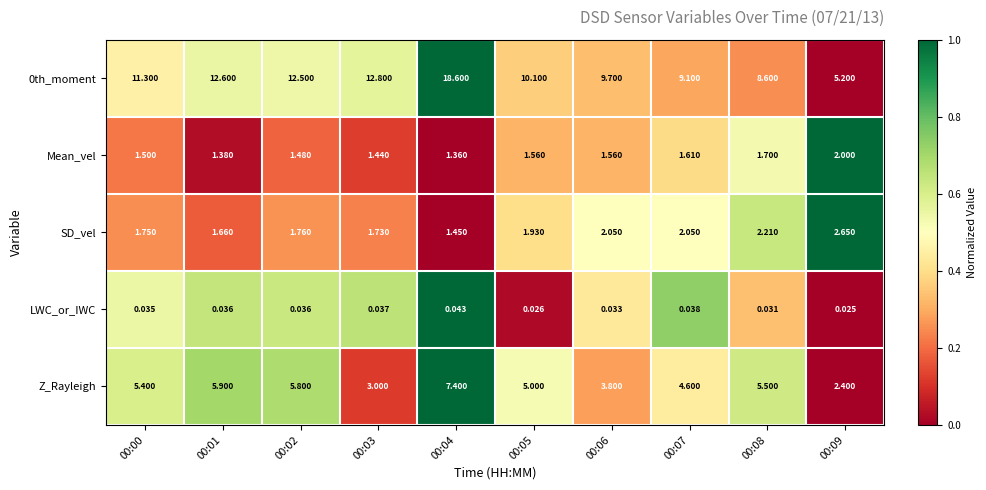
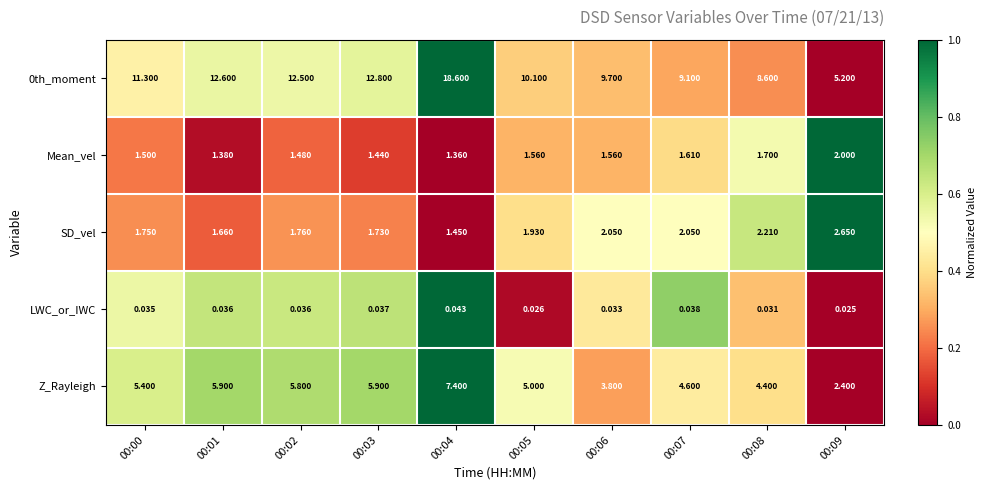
Z_Rayleigh, 00:03: 3.000 -> 5.900
Z_Rayleigh, 00:08: 5.500 -> 4.400
